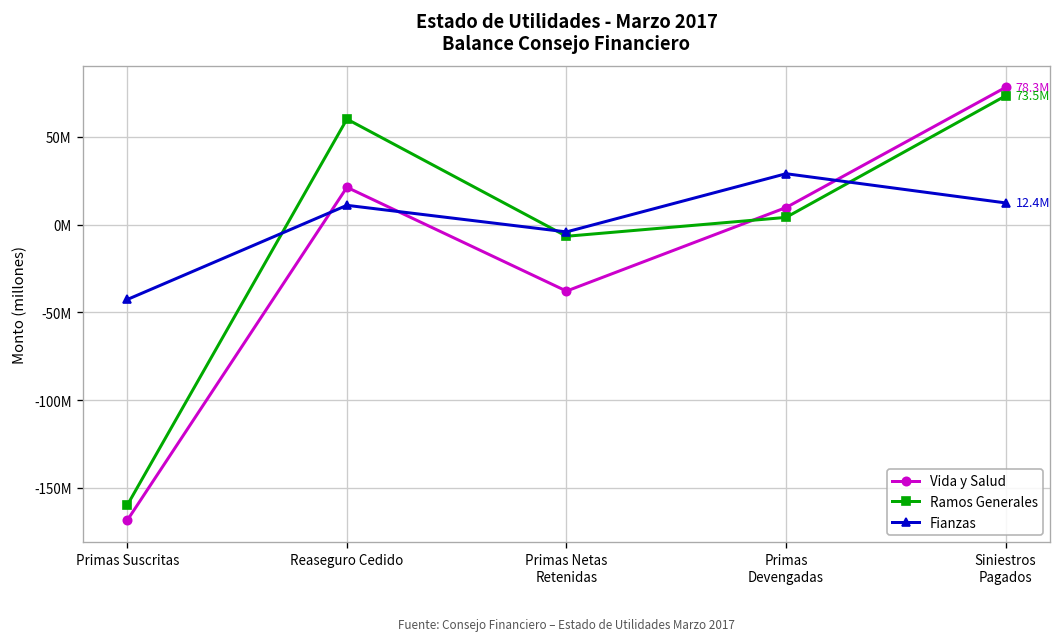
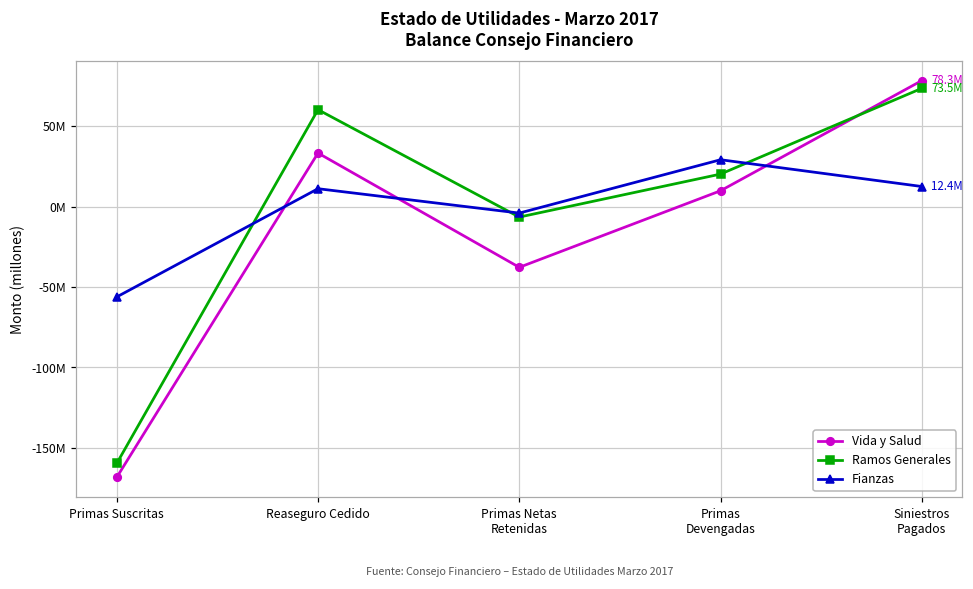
Fianzas, Primas Suscritas: -43000000 -> -56000000
Vida y Salud, Reaseguro Cedido: 21000000 -> 33000000
Ramos Generales, Primas Devengadas: 4000000 -> 20000000
